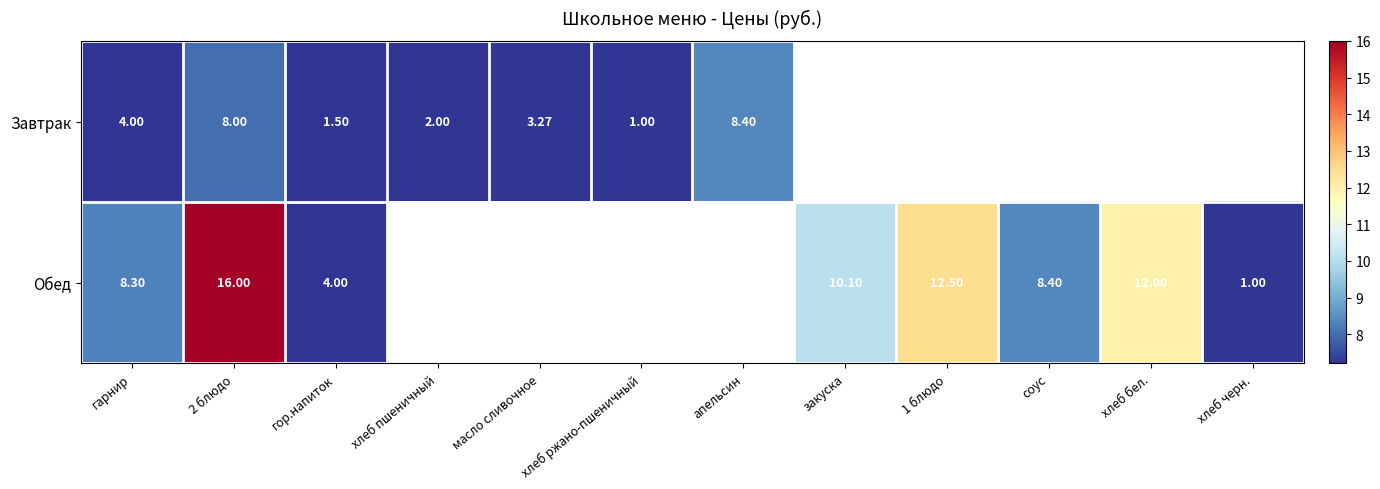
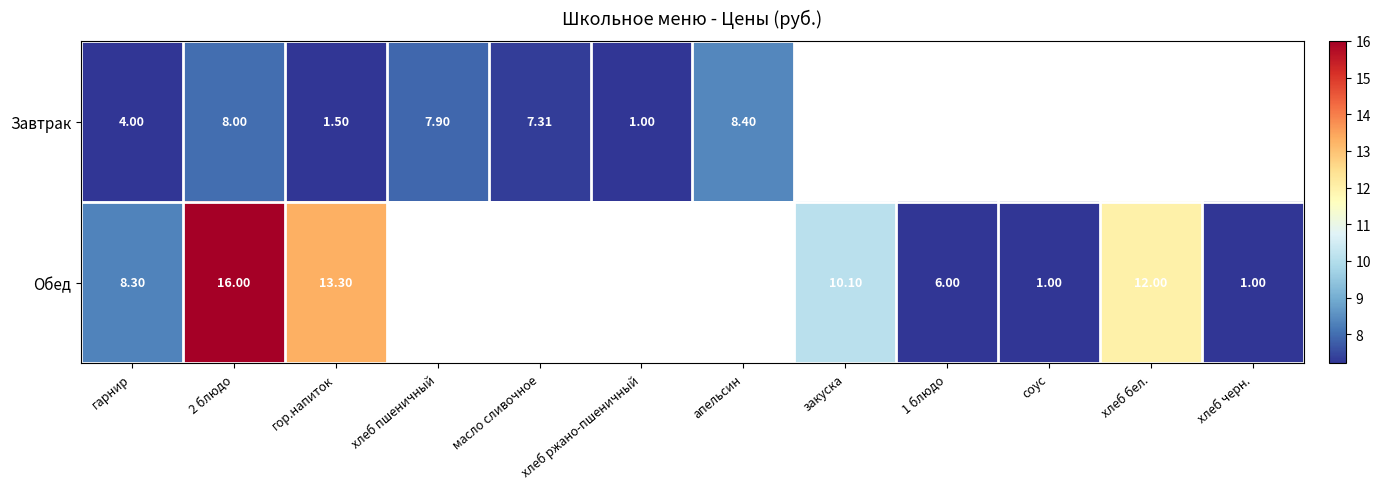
Завтрак, хлеб пшеничный: 2.00 -> 7.90
Завтрак, масло сливочное: 3.27 -> 7.31
Обед, гор.напиток: 4.00 -> 13.30
Обед, 1 блюдо: 12.50 -> 6.00
Обед, соус: 8.40 -> 1.00
